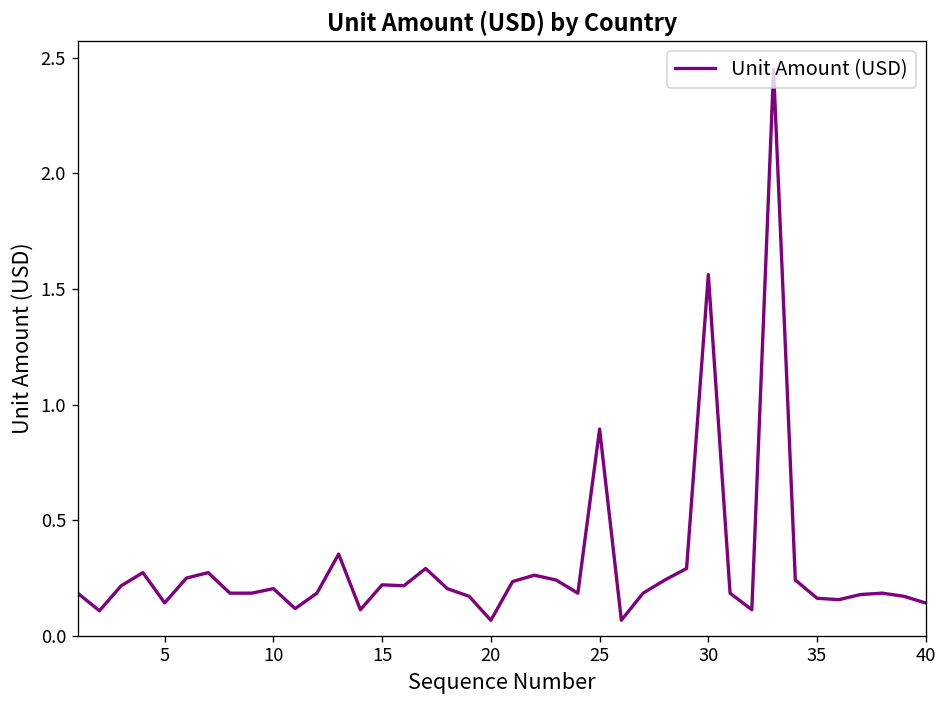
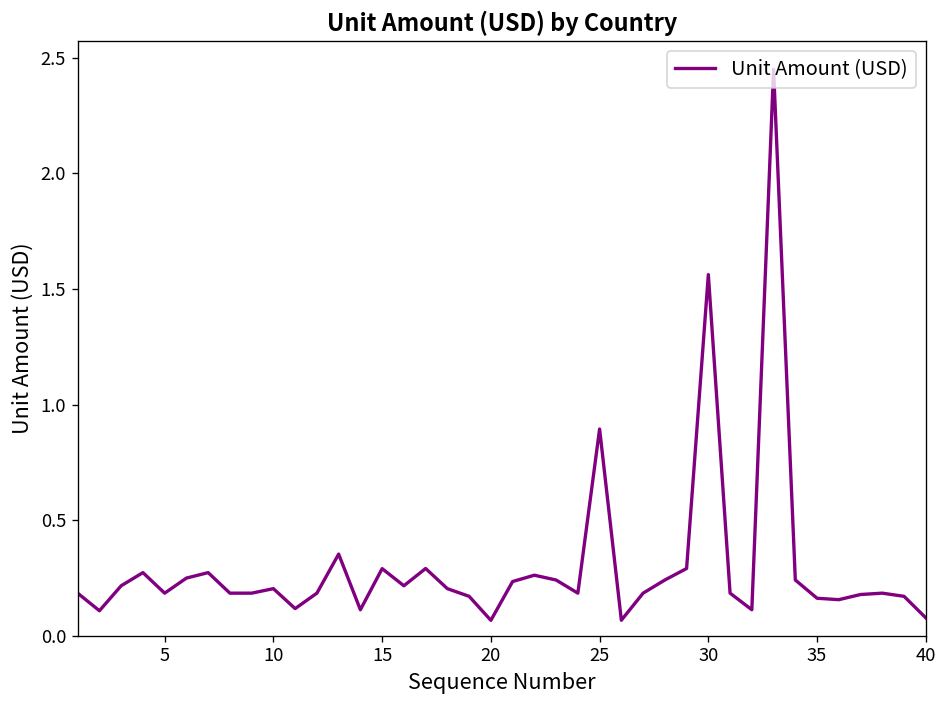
5: 0.14 -> 0.18
15: 0.22 -> 0.29
40: 0.14 -> 0.08
